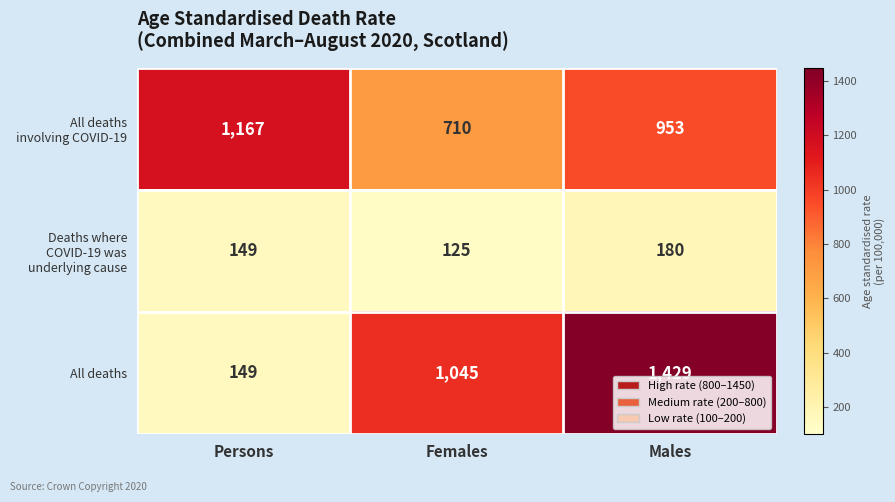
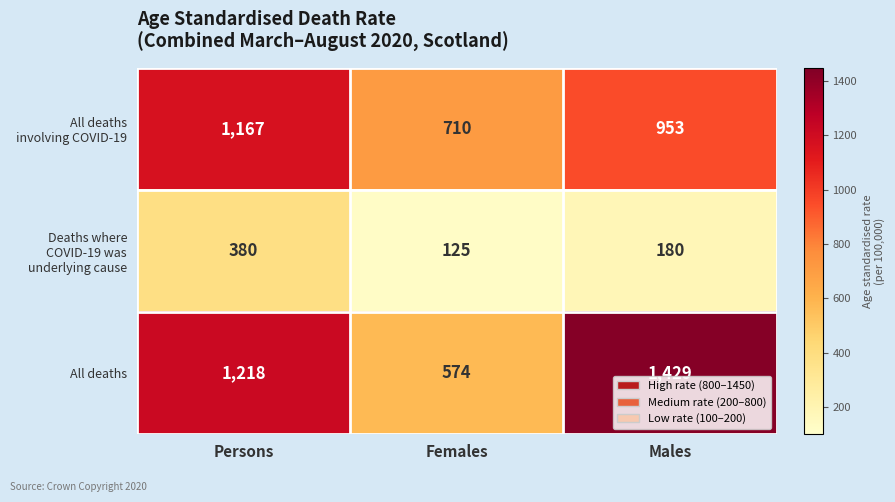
Deaths where COVID-19 was underlying cause, Persons: 149 -> 380
All deaths, Persons: 149 -> 1,218
All deaths, Females: 1,045 -> 574
